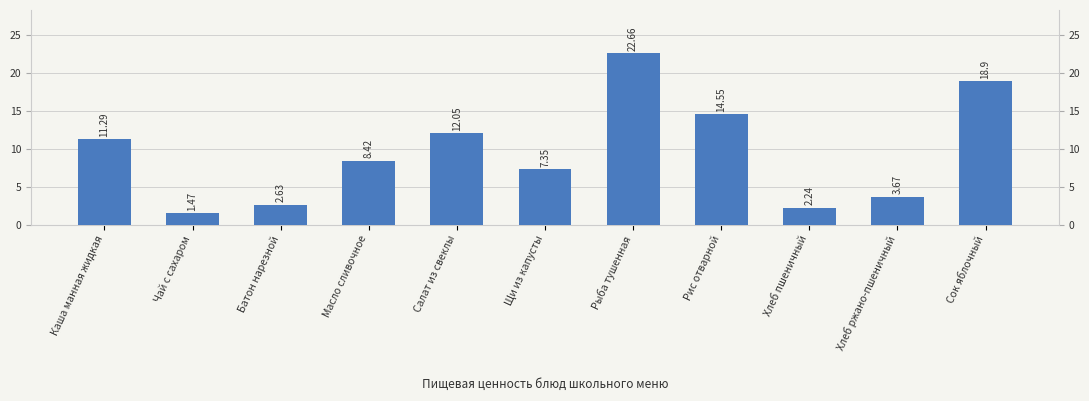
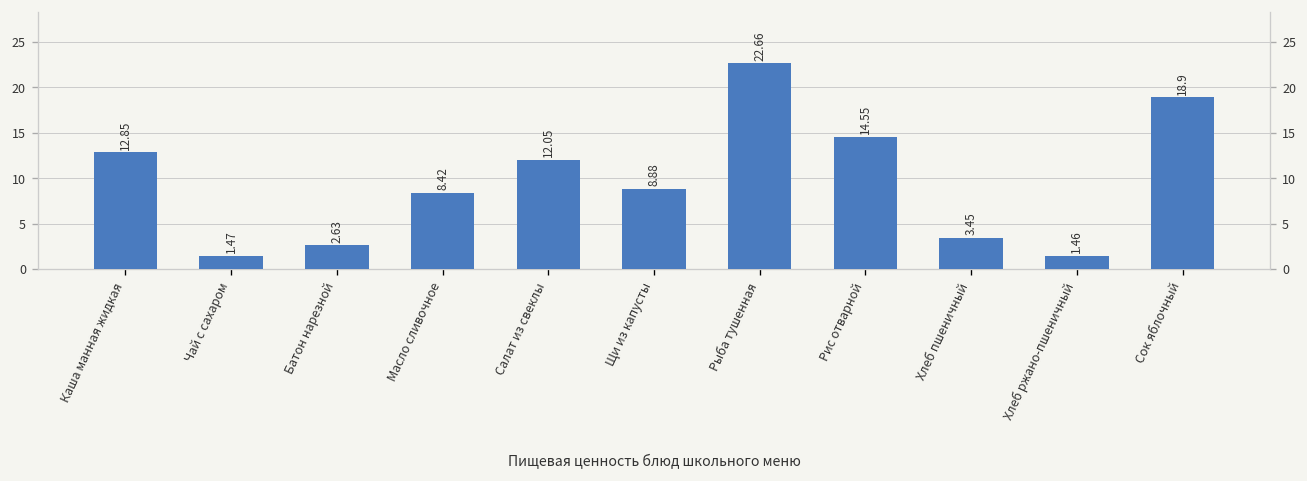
Каша манная жидкая: 11.29 -> 12.85
Щи из капусты: 7.35 -> 8.88
Хлеб пшеничный: 2.24 -> 3.45
Хлеб ржано-пшеничный: 3.67 -> 1.46
